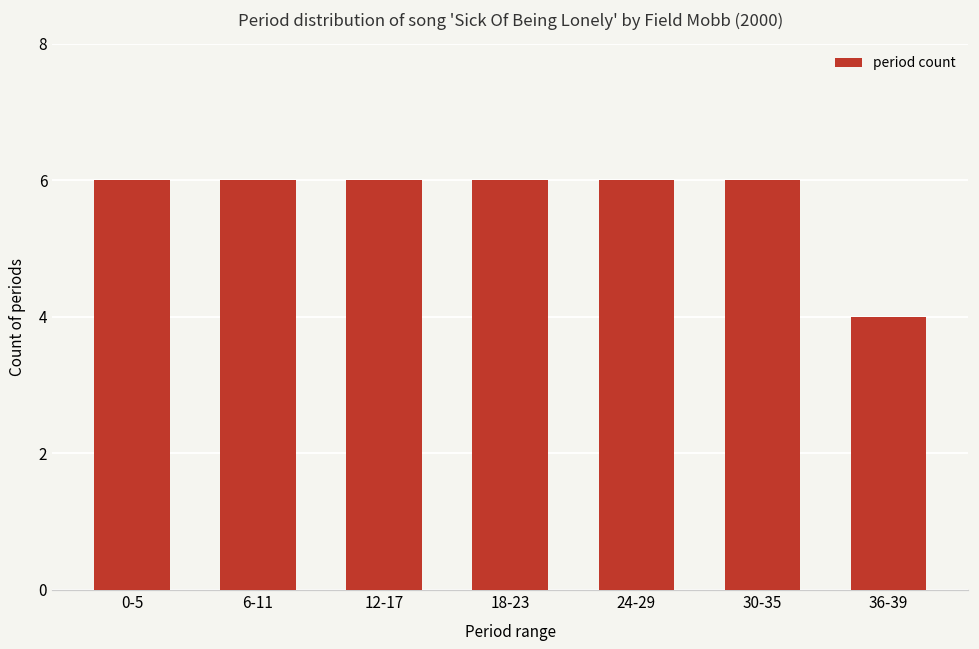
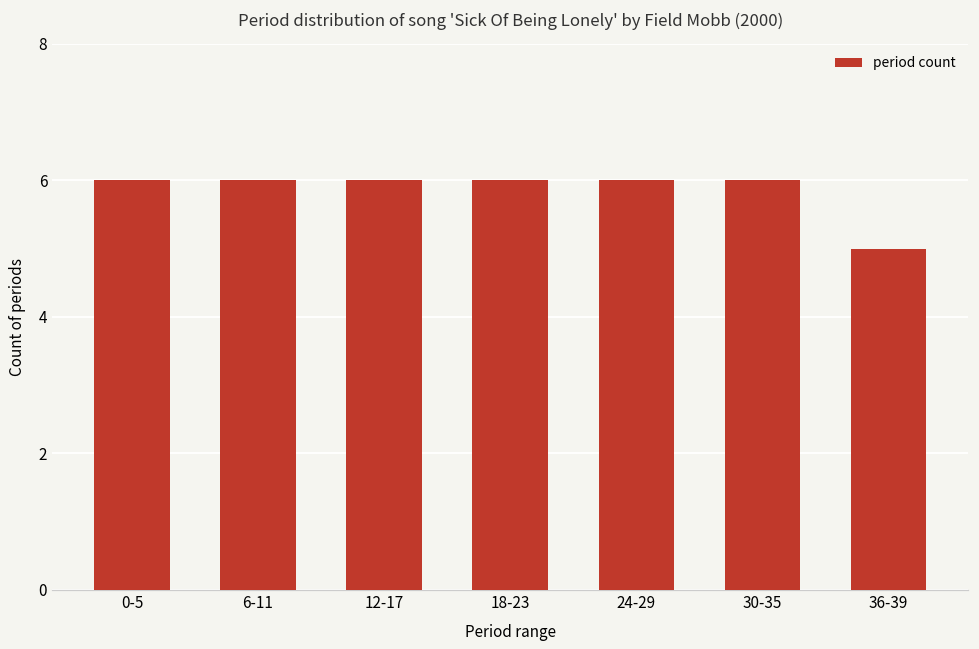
36-39: 4 -> 5
